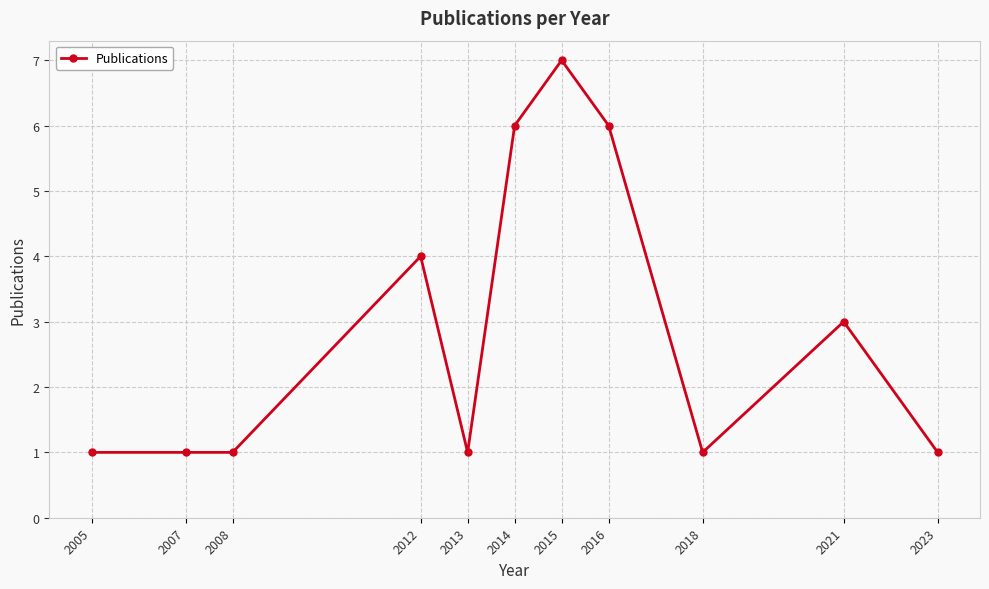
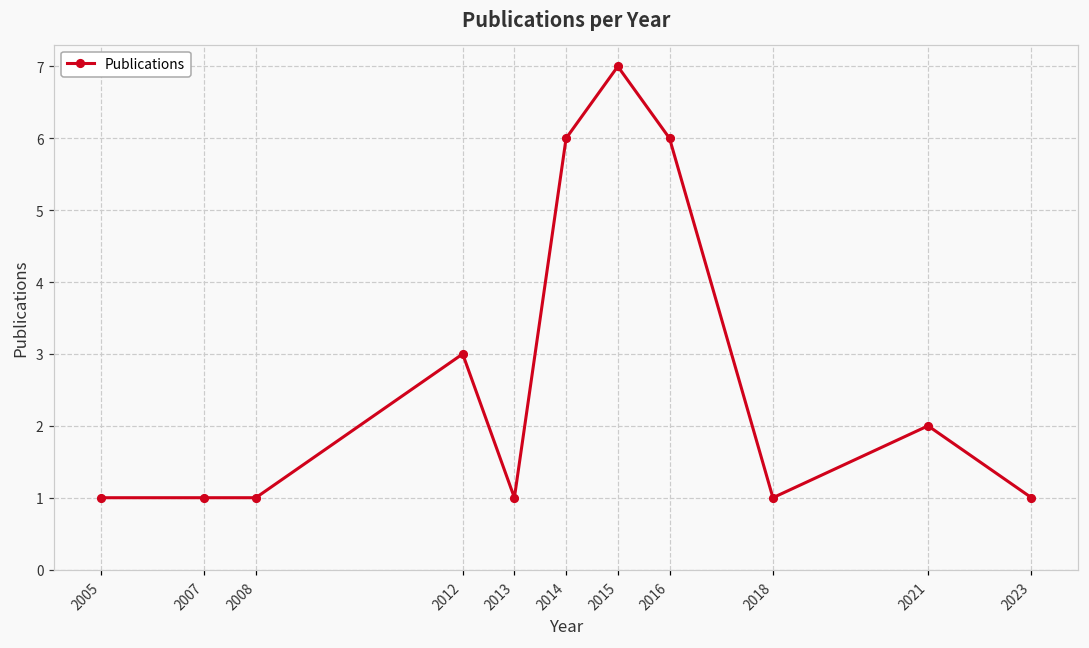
2012: 4 -> 3
2021: 3 -> 2
